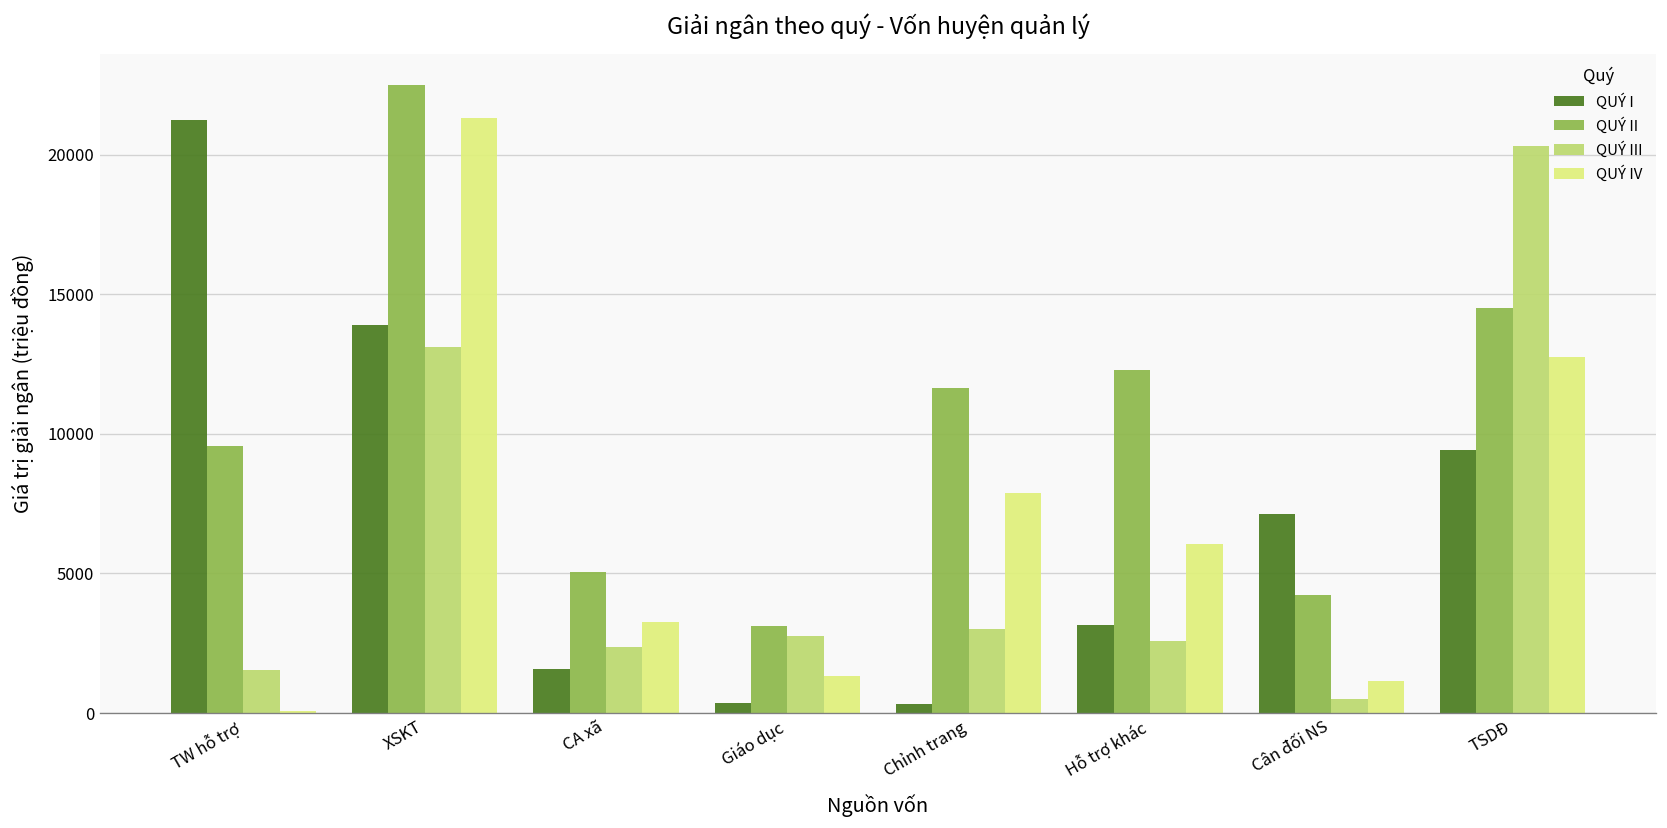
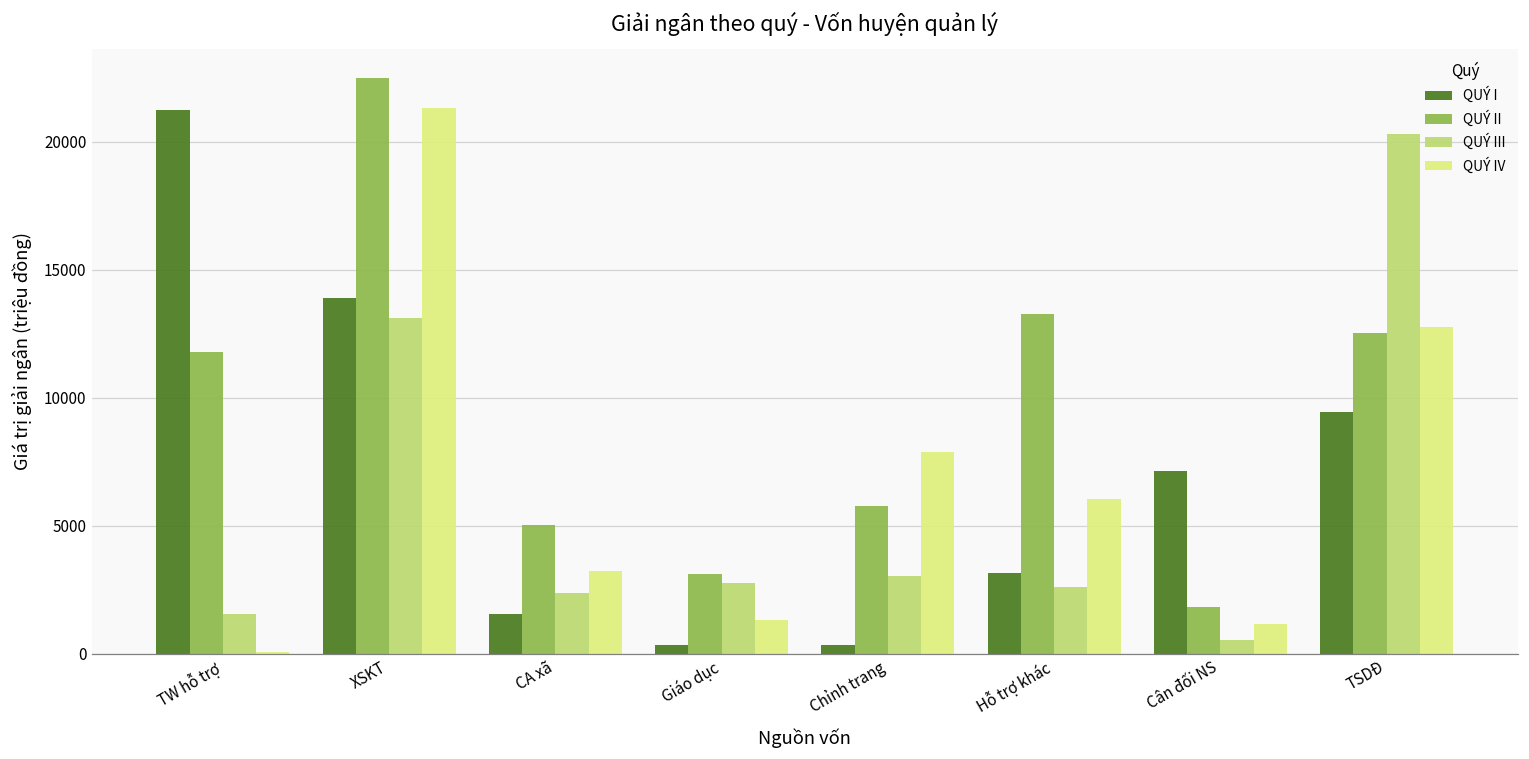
QUÝ II, TW hỗ trợ: 9600 -> 11800
QUÝ II, Chỉnh trang: 11600 -> 5800
QUÝ II, Hỗ trợ khác: 12300 -> 13300
QUÝ II, Cân đối NS: 4200 -> 1800
QUÝ II, TSDĐ: 14500 -> 12500
